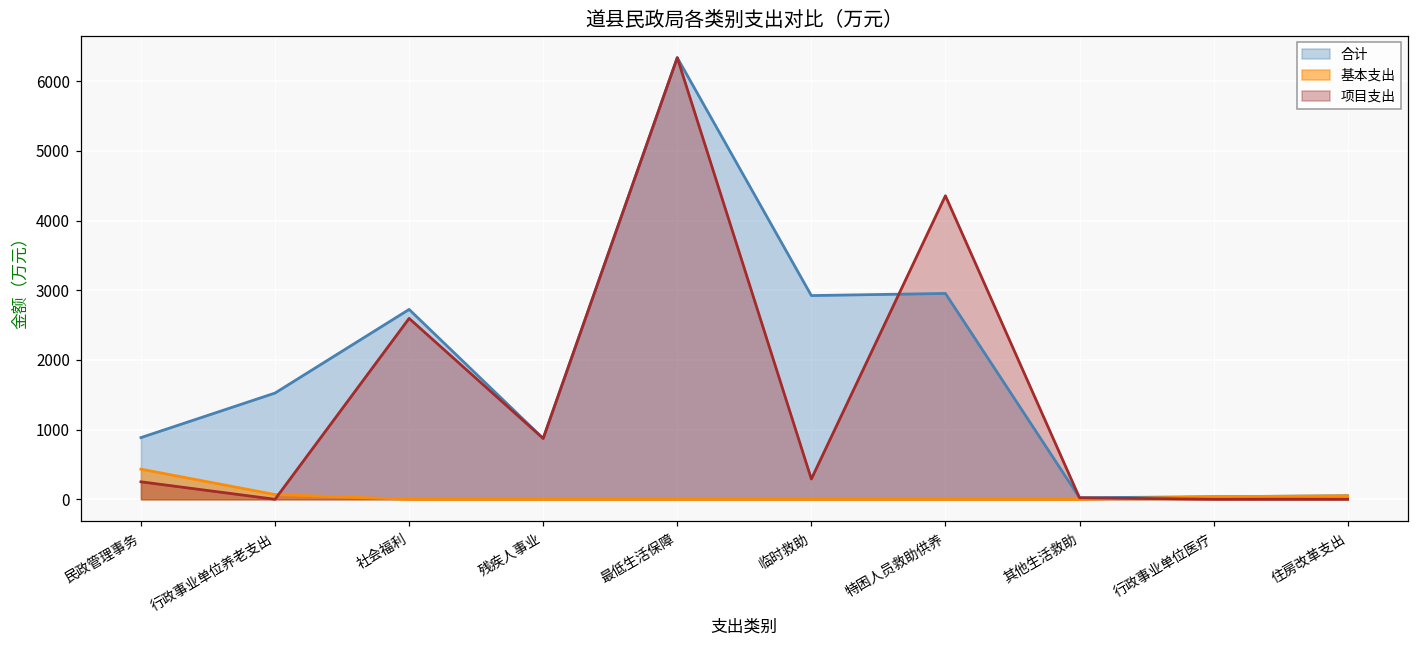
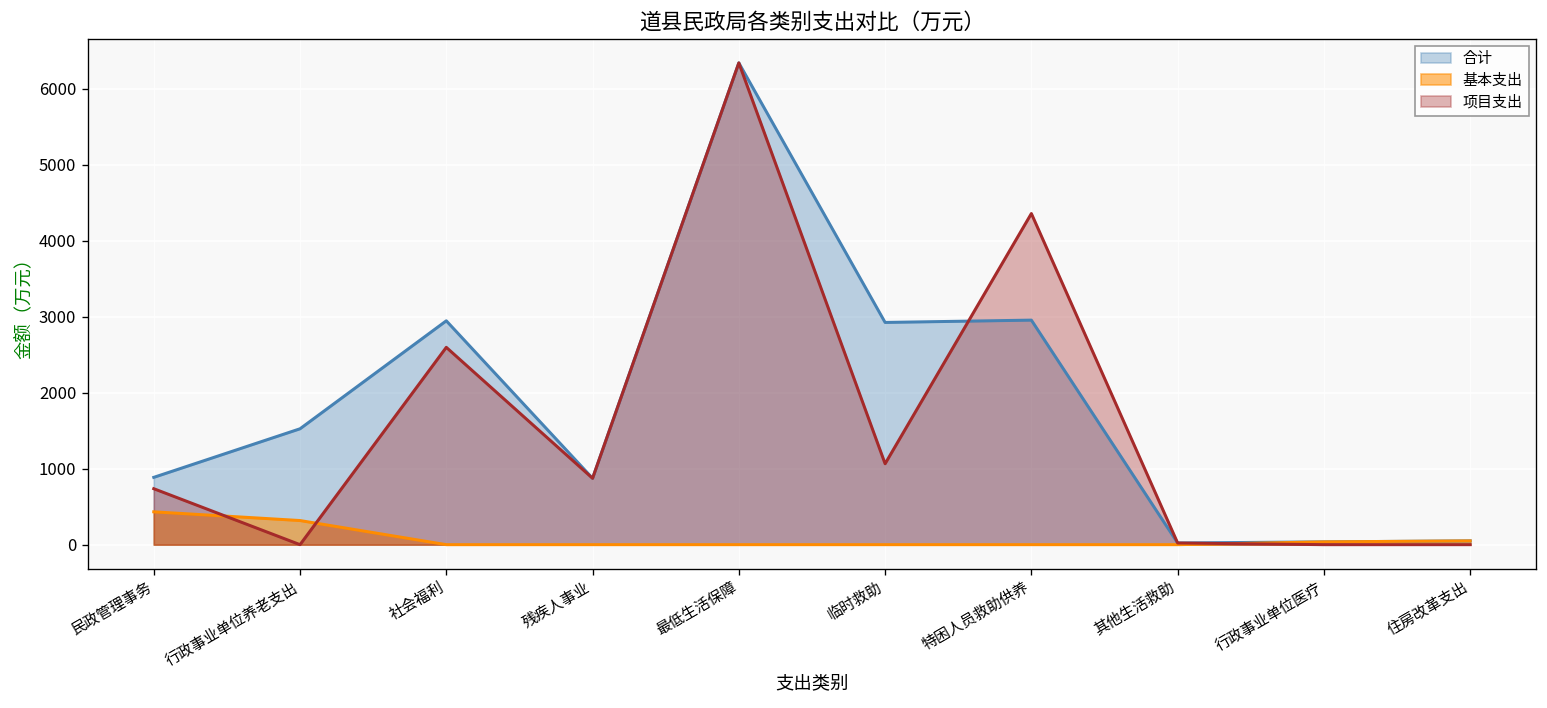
项目支出, 民政管理事务: 300 -> 700
基本支出, 行政事业单位养老支出: 100 -> 300
合计, 社会福利: 2700 -> 2900
项目支出, 临时救助: 300 -> 1100
